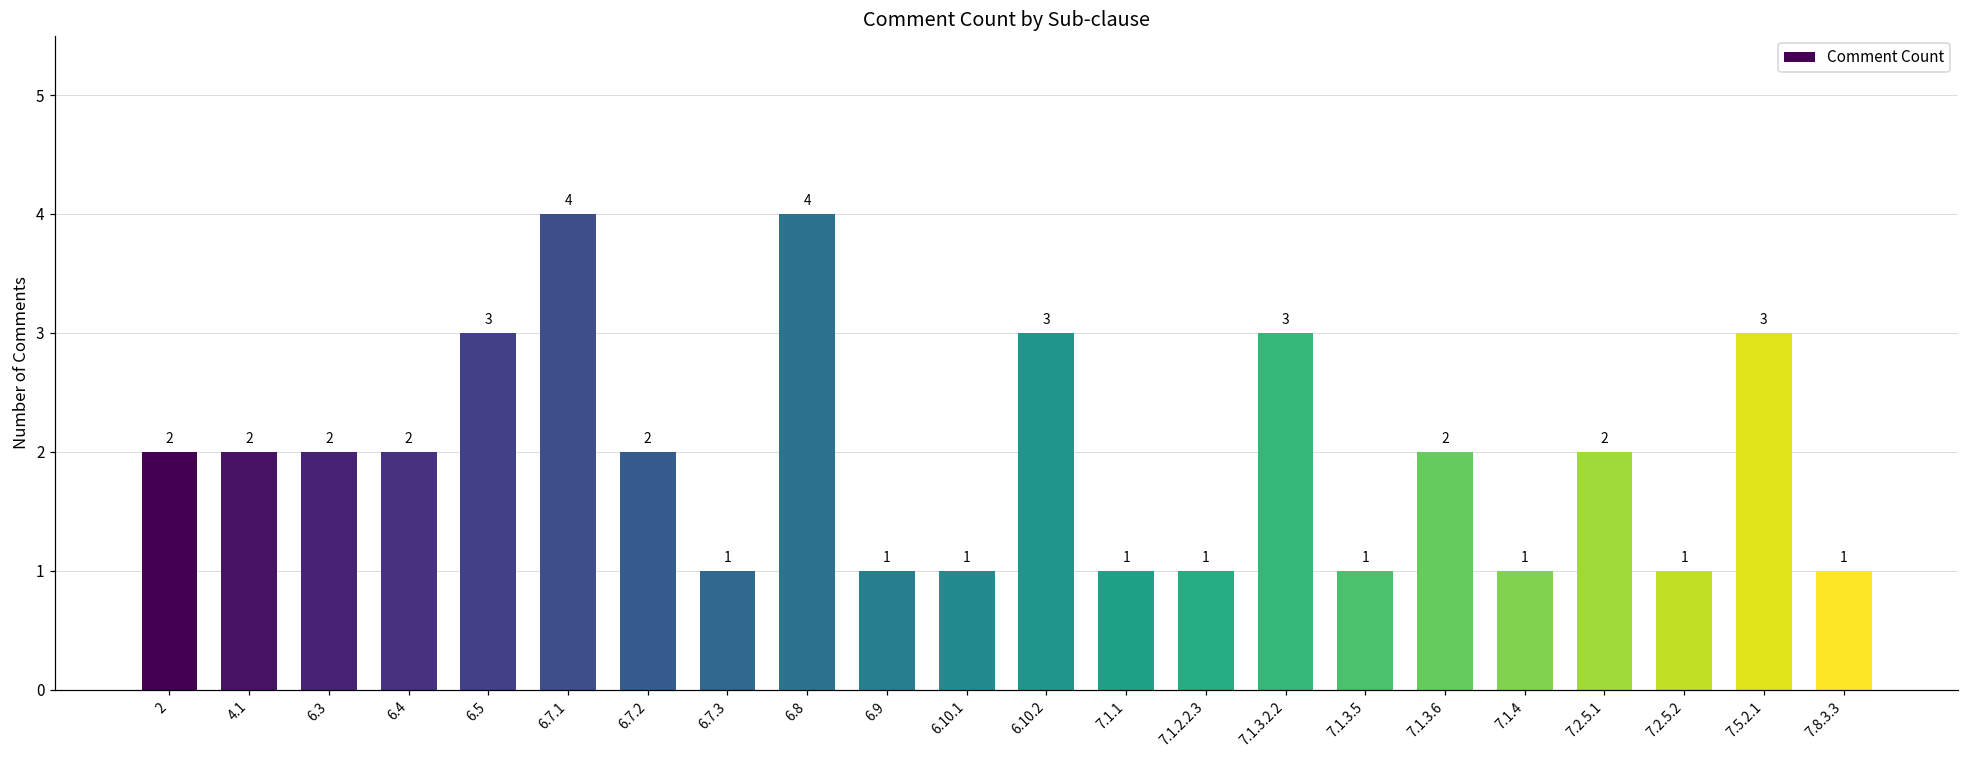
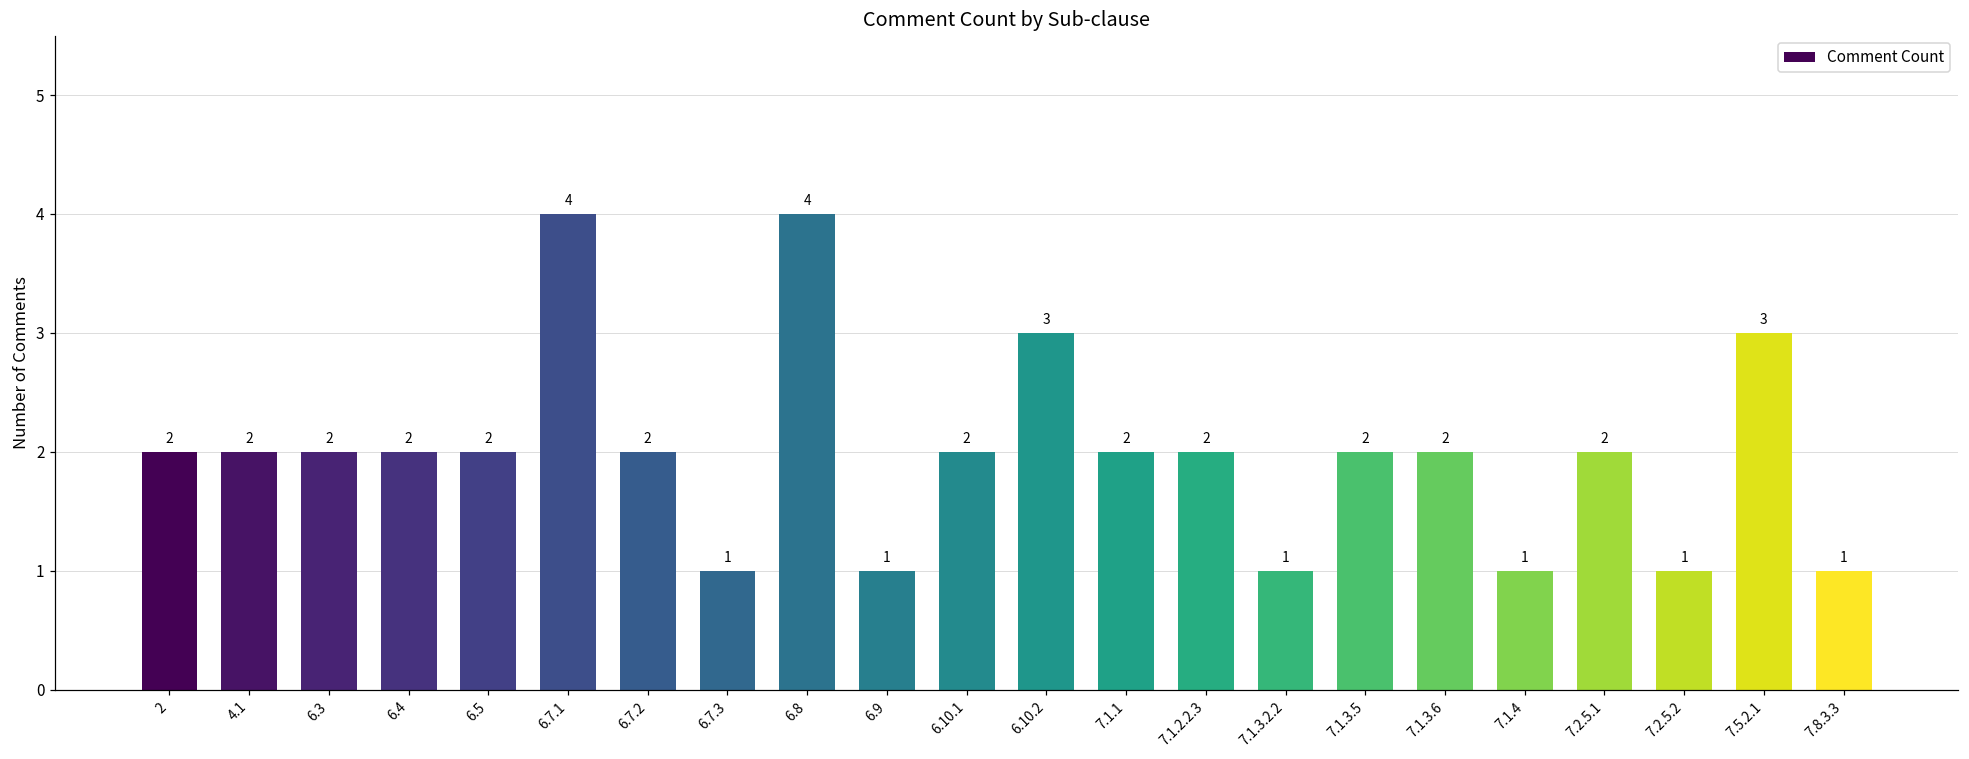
6.5: 3 -> 2
6.10.1: 1 -> 2
7.1.1: 1 -> 2
7.1.2.2.3: 1 -> 2
7.1.3.2.2: 3 -> 1
7.1.3.5: 1 -> 2
